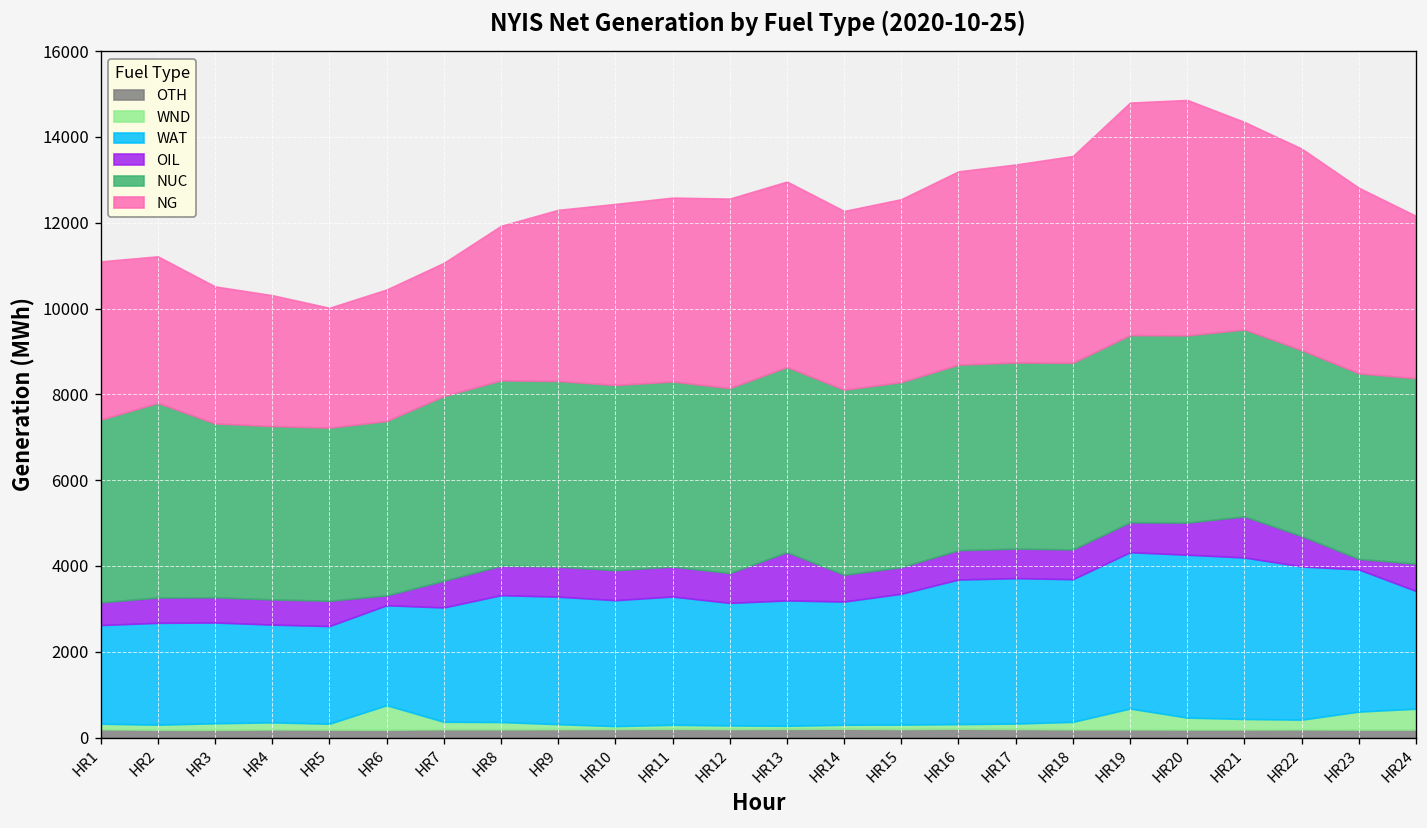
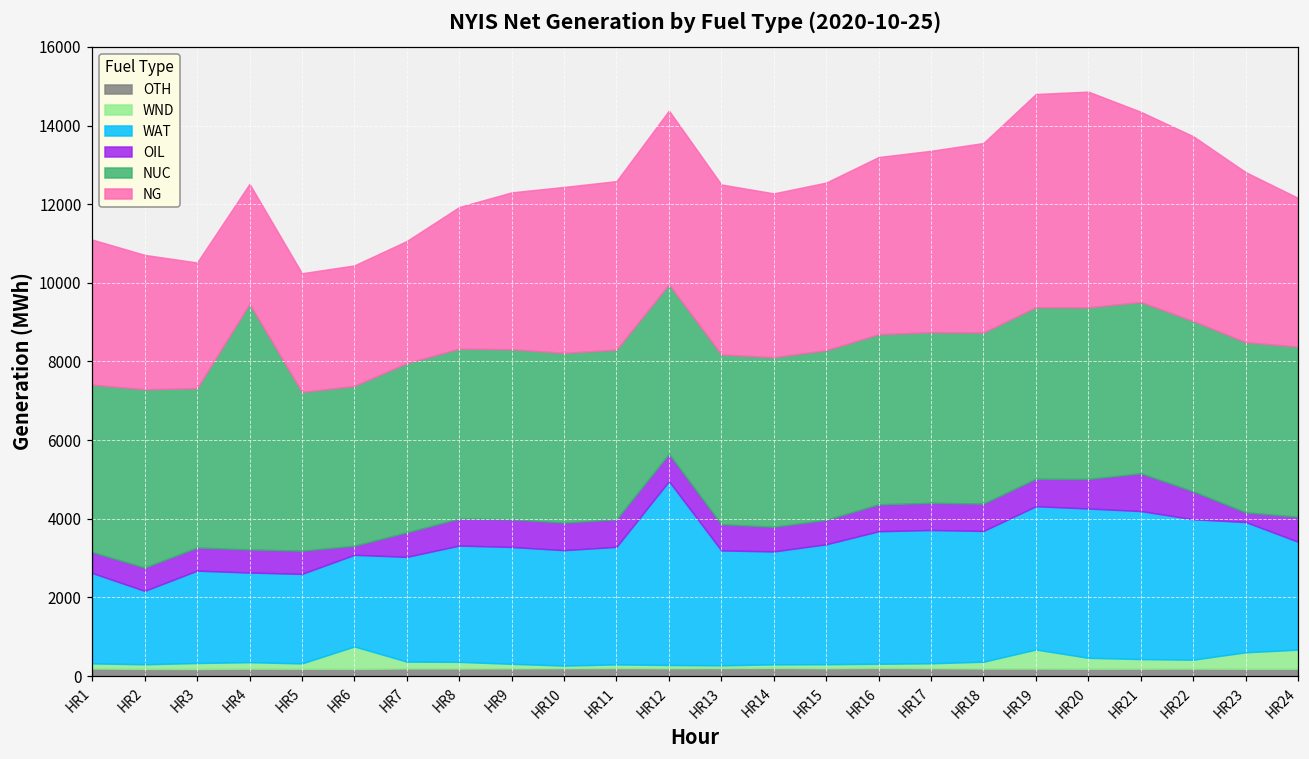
WAT, HR2: 2400 -> 1900
NUC, HR4: 4000 -> 6200
NG, HR5: 2800 -> 3000
WAT, HR12: 2900 -> 4700
OIL, HR13: 1100 -> 700
